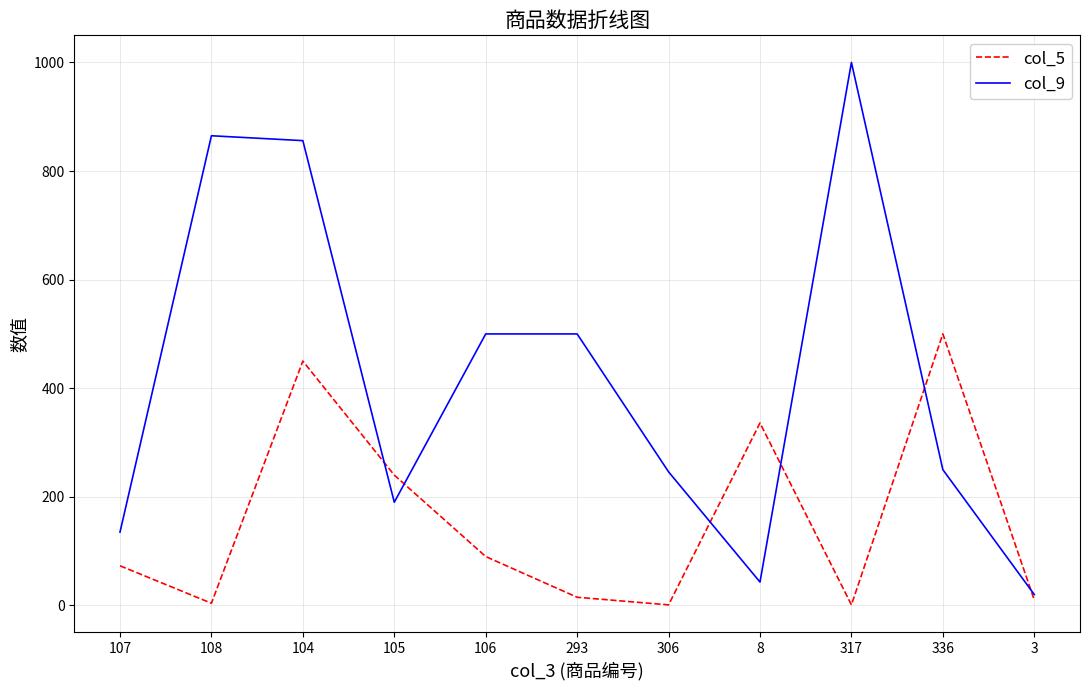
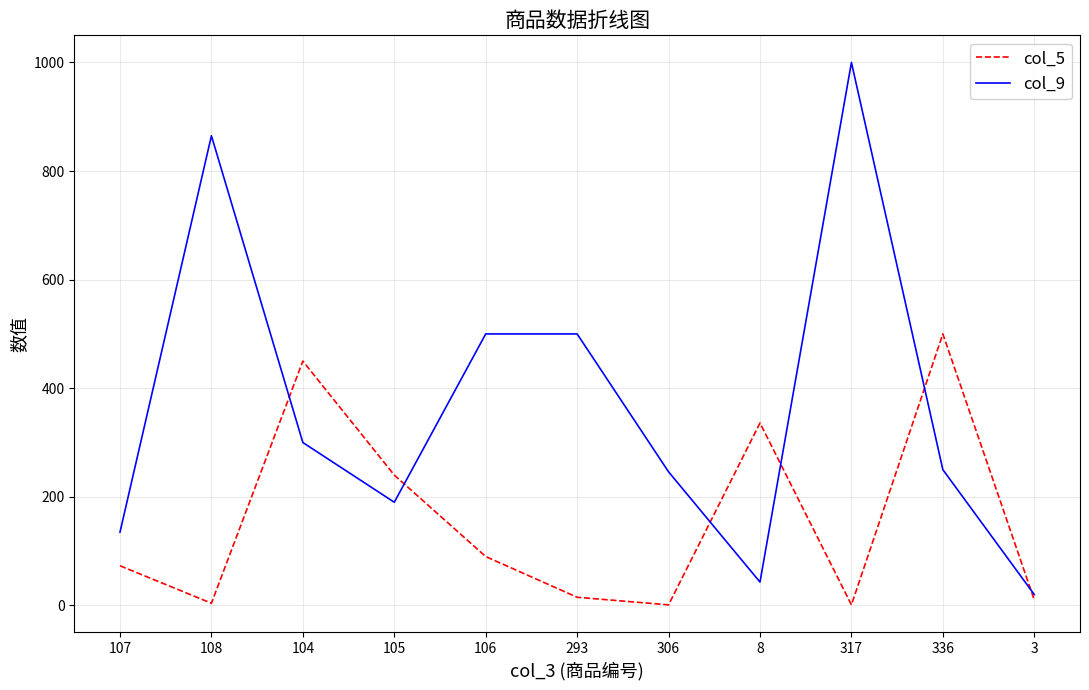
col_9, 104: 860 -> 300
